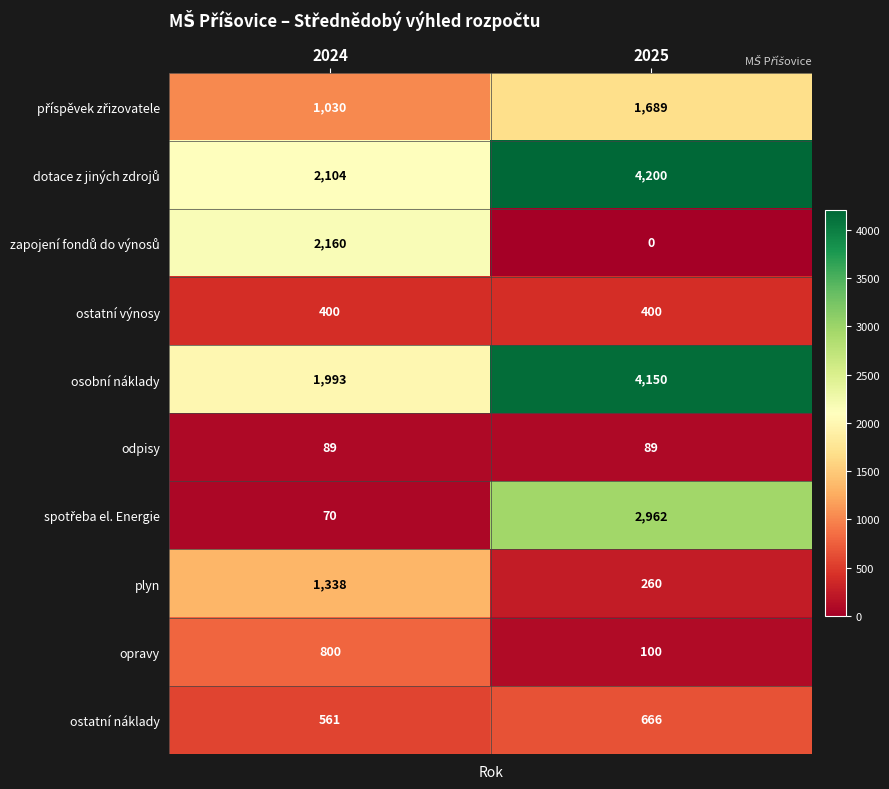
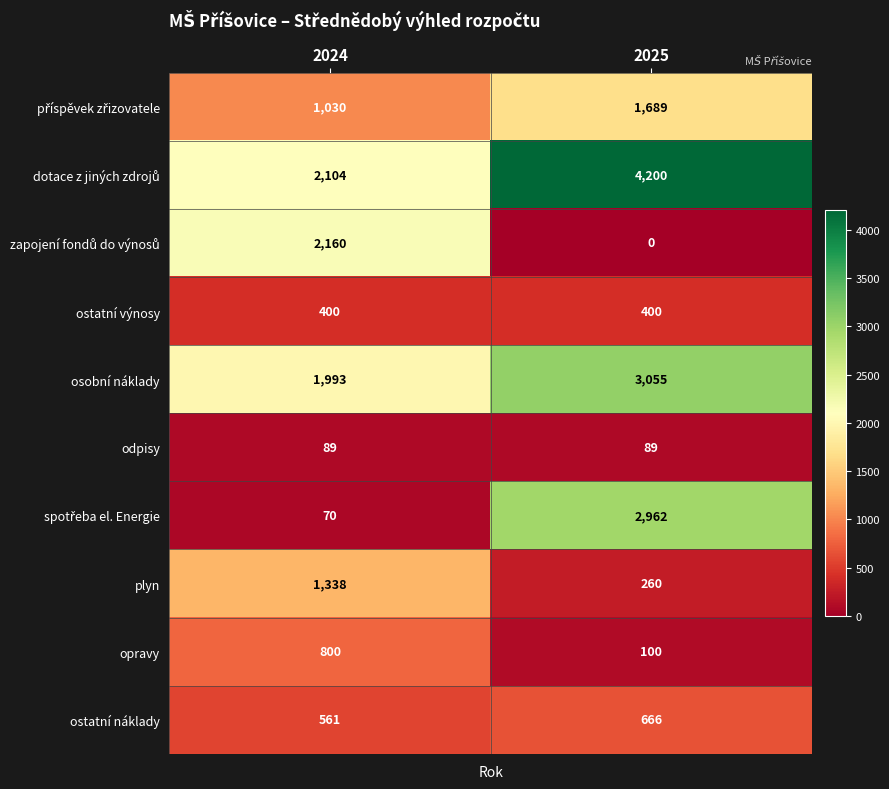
osobní náklady, 2025: 4,150 -> 3,055
